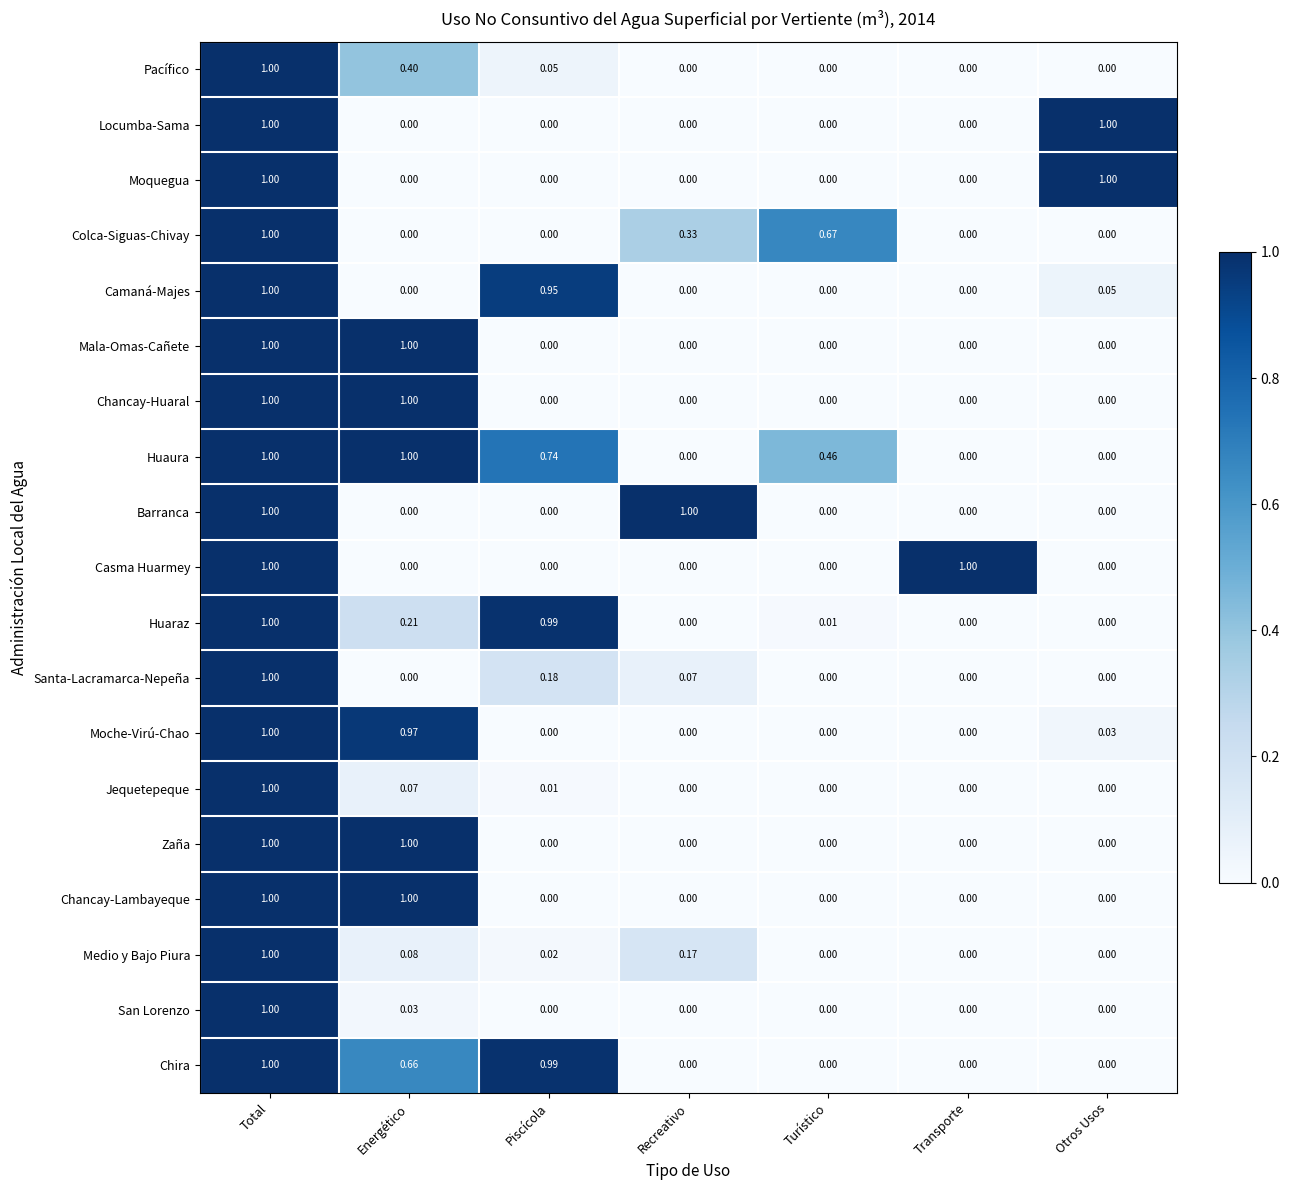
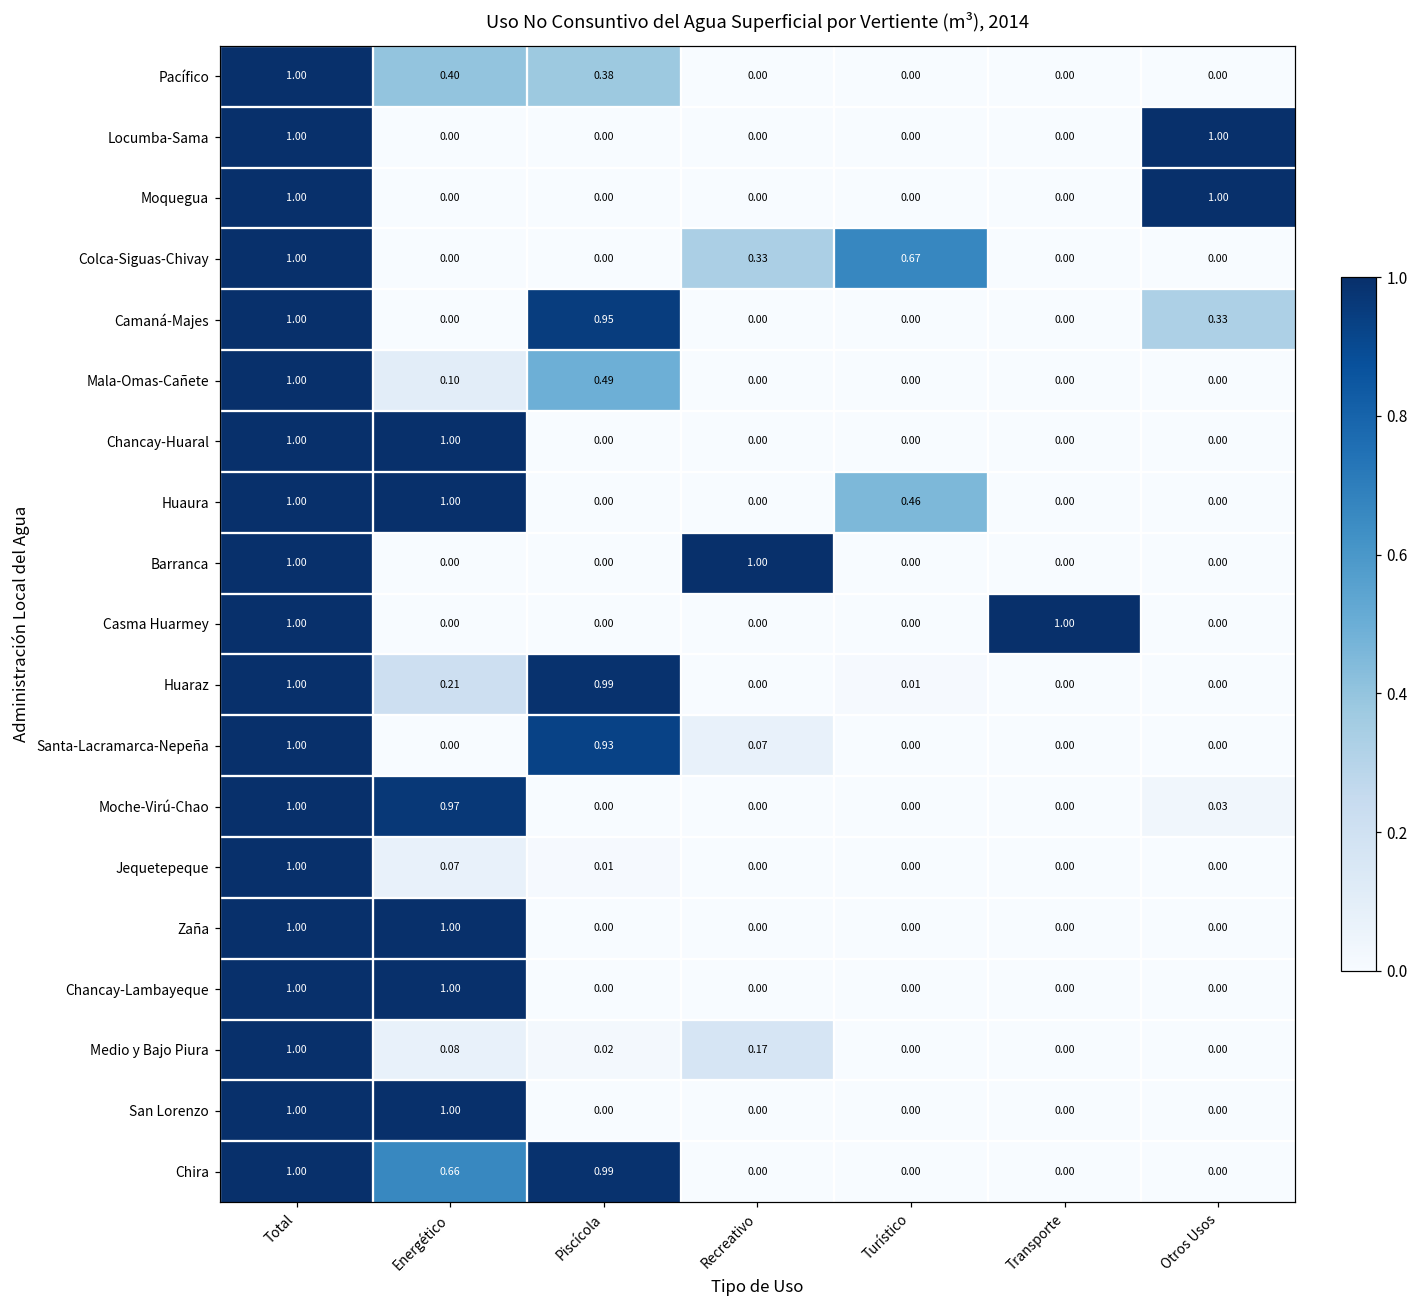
Pacífico, Piscícola: 0.05 -> 0.38
Camaná-Majes, Otros Usos: 0.05 -> 0.33
Mala-Omas-Cañete, Energético: 1.00 -> 0.10
Mala-Omas-Cañete, Piscícola: 0.00 -> 0.49
Huaura, Piscícola: 0.74 -> 0.00
Santa-Lacramarca-Nepeña, Piscícola: 0.18 -> 0.93
San Lorenzo, Energético: 0.03 -> 1.00
